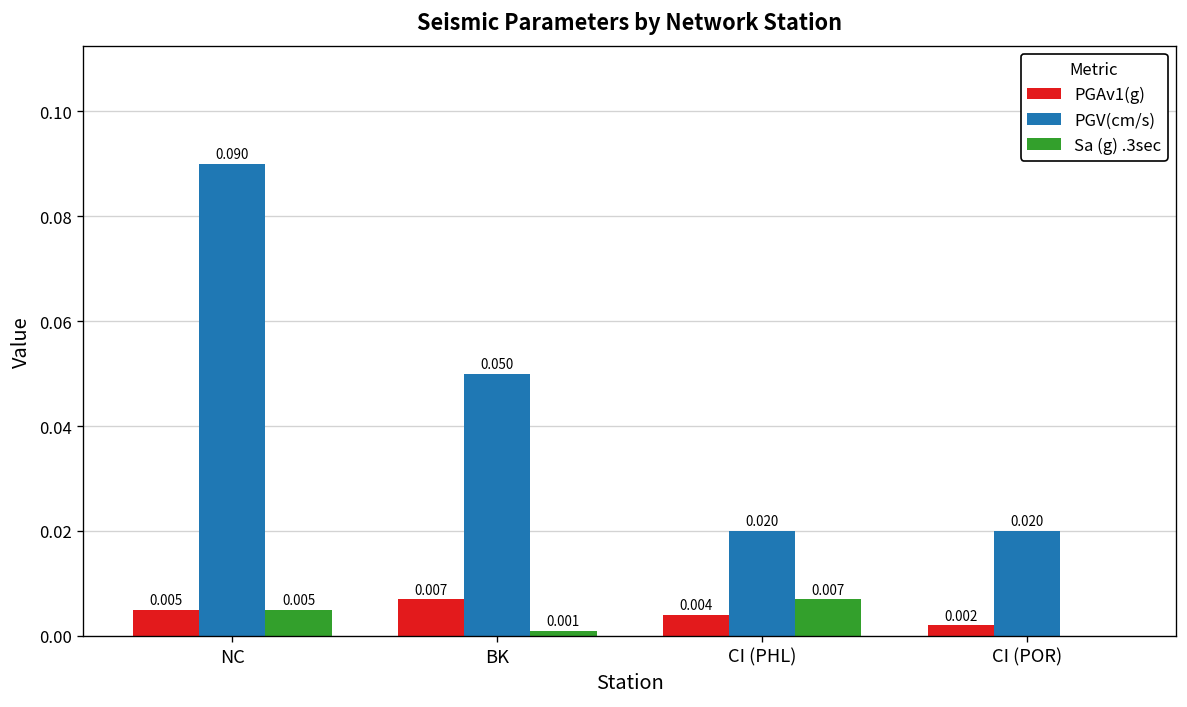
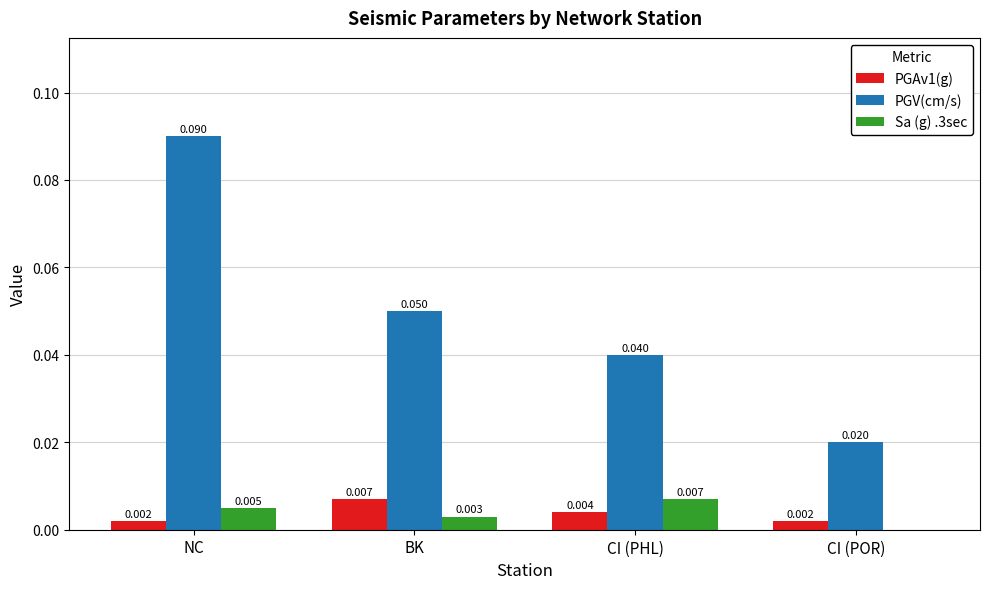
PGAv1(g), NC: 0.005 -> 0.002
Sa (g) .3sec, BK: 0.001 -> 0.003
PGV(cm/s), CI (PHL): 0.020 -> 0.040
